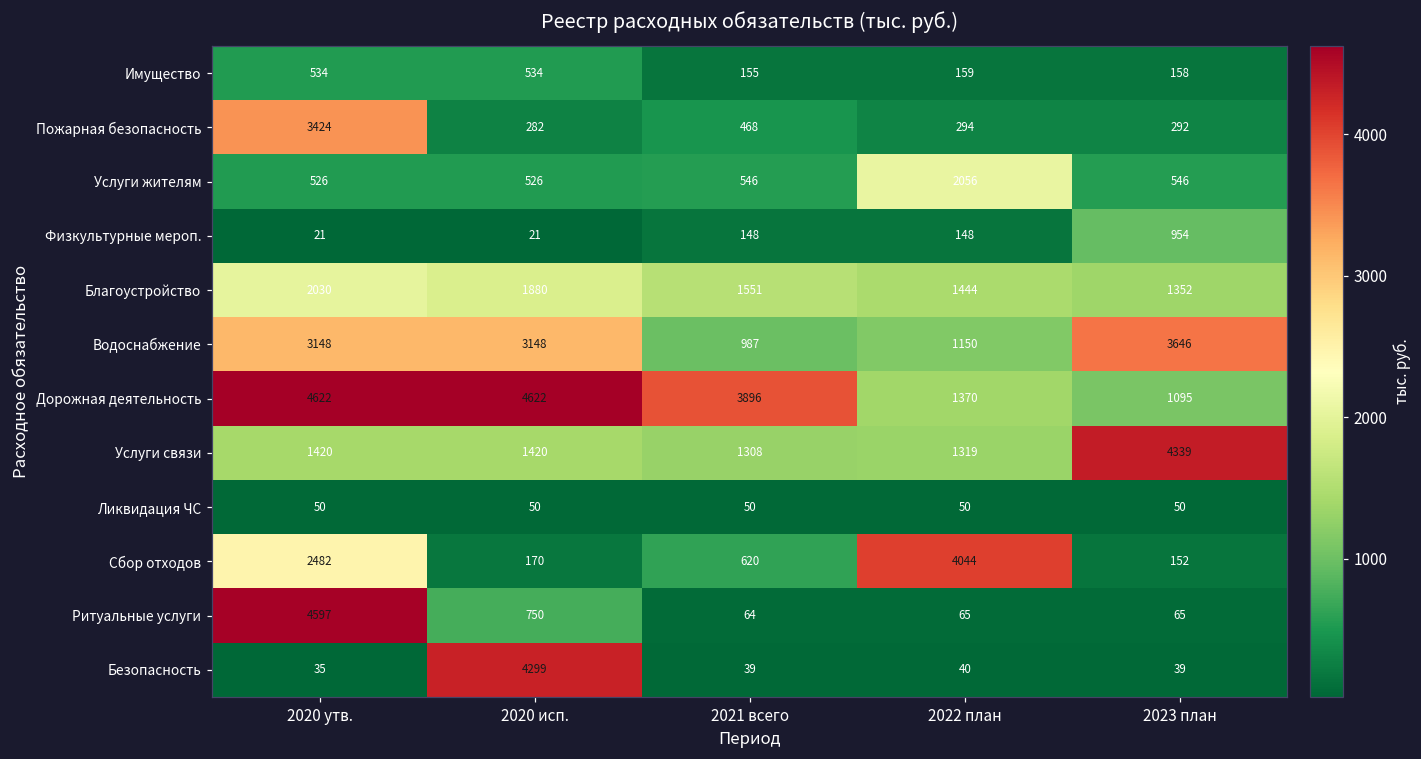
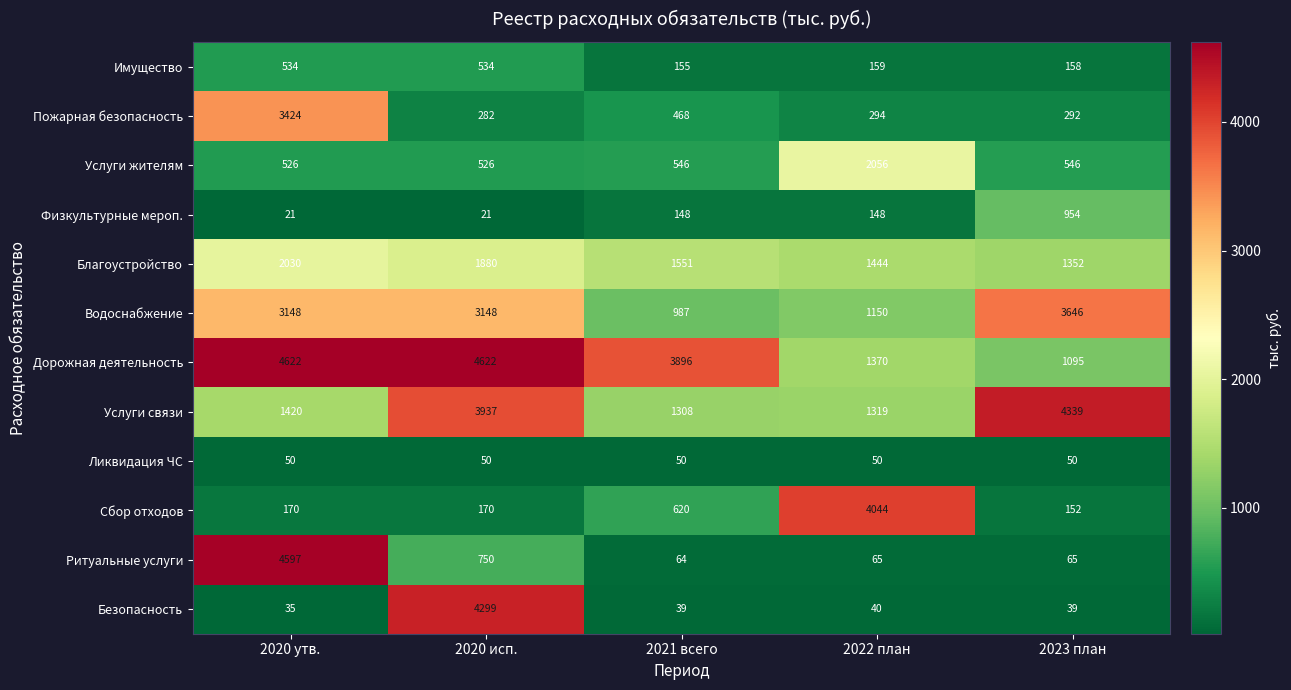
Услуги связи, 2020 исп.: 1420 -> 3937
Сбор отходов, 2020 утв.: 2482 -> 170
